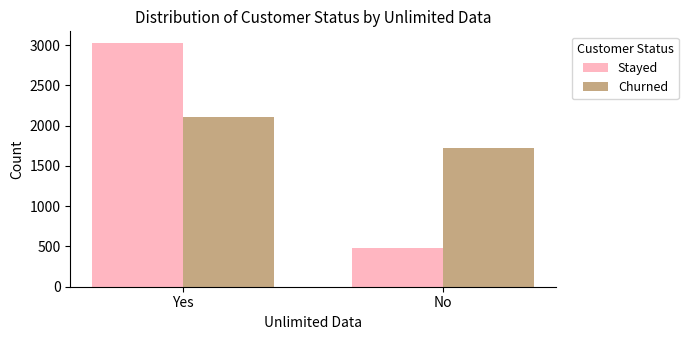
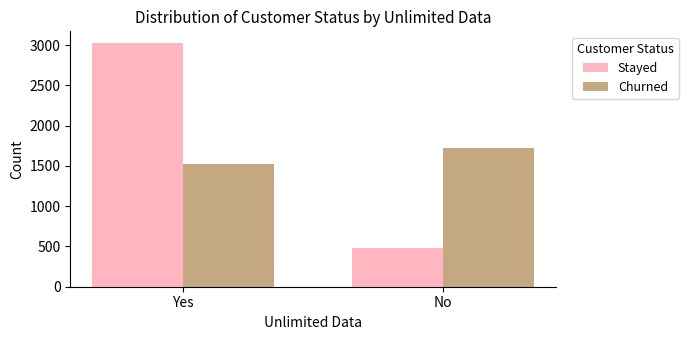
Churned, Yes: 2100 -> 1500
